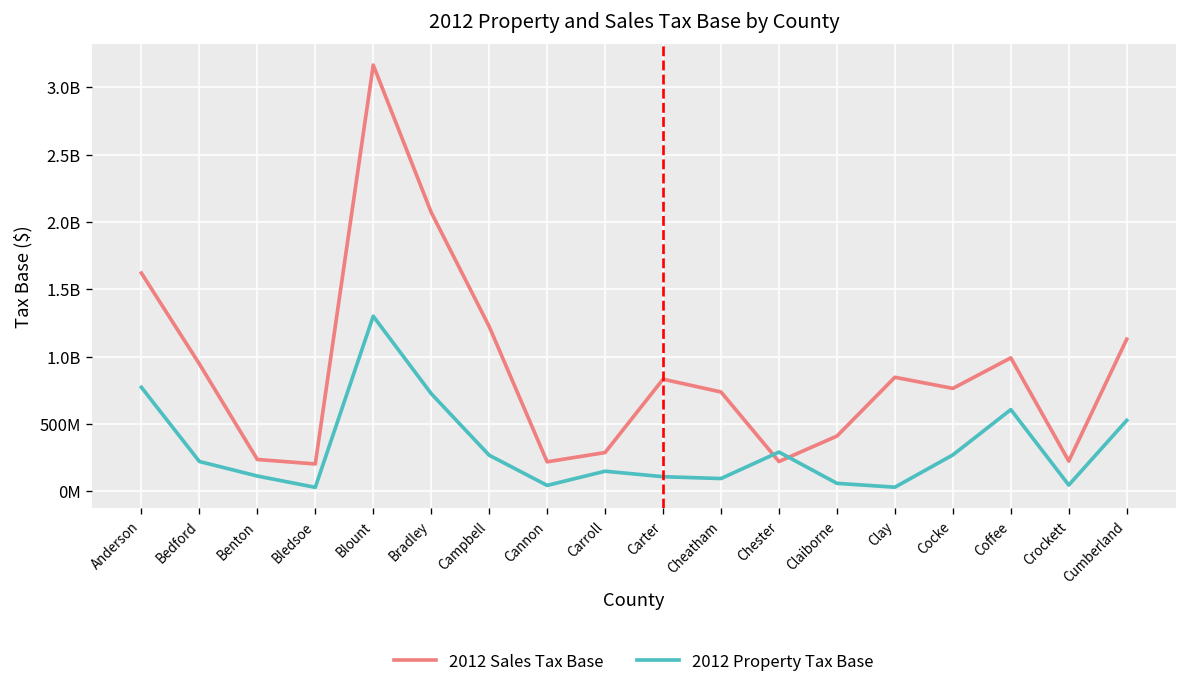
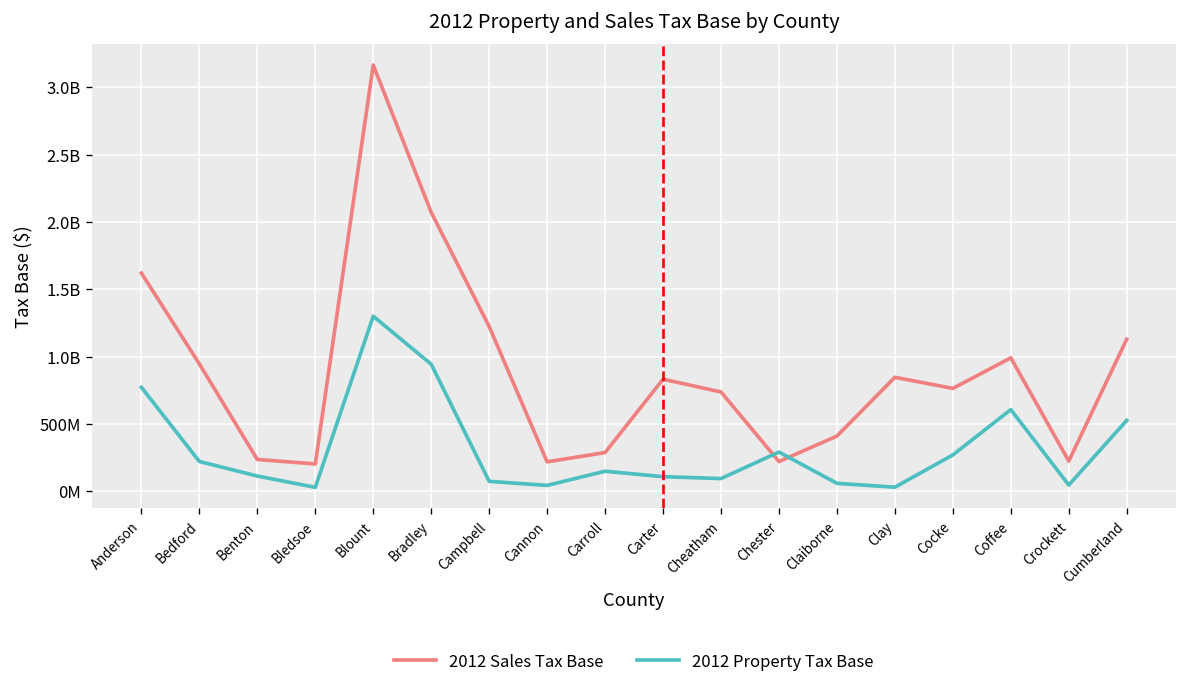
2012 Property Tax Base, Bradley: 730000000 -> 940000000
2012 Property Tax Base, Campbell: 270000000 -> 70000000
